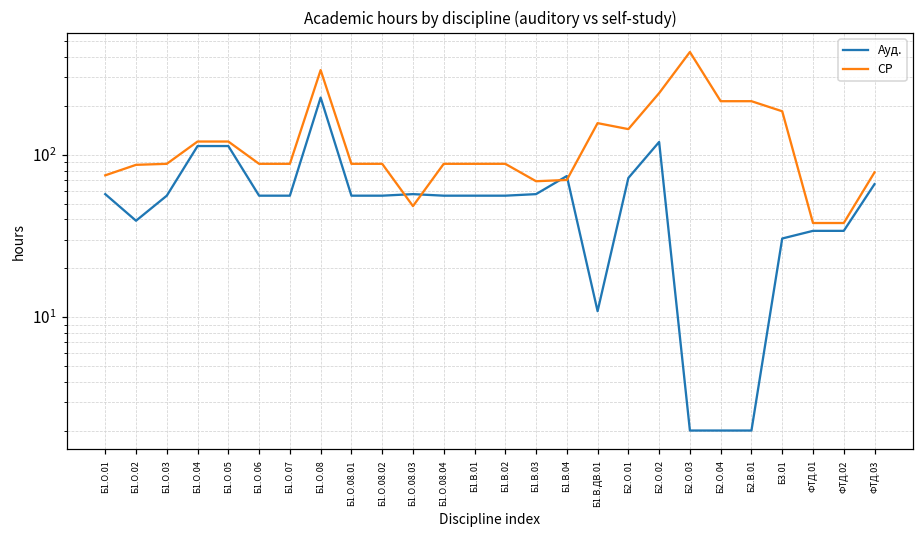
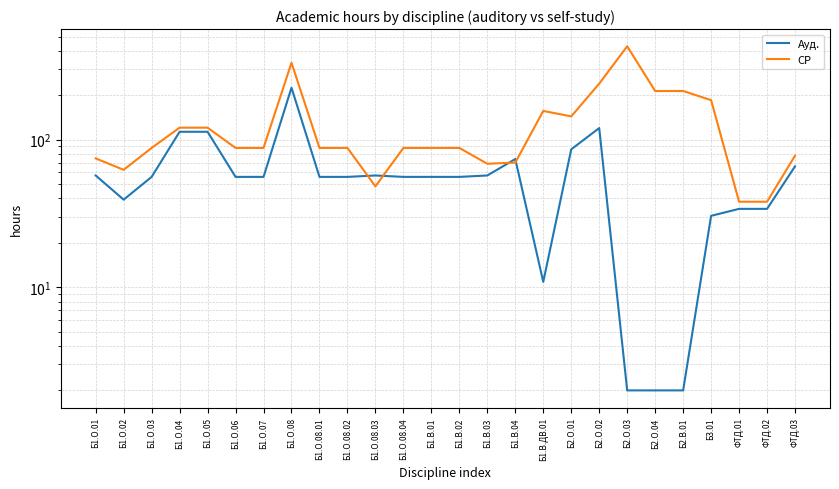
СР, Б1.О.02: 90 -> 63
Ауд., Б2.О.01: 70 -> 90
